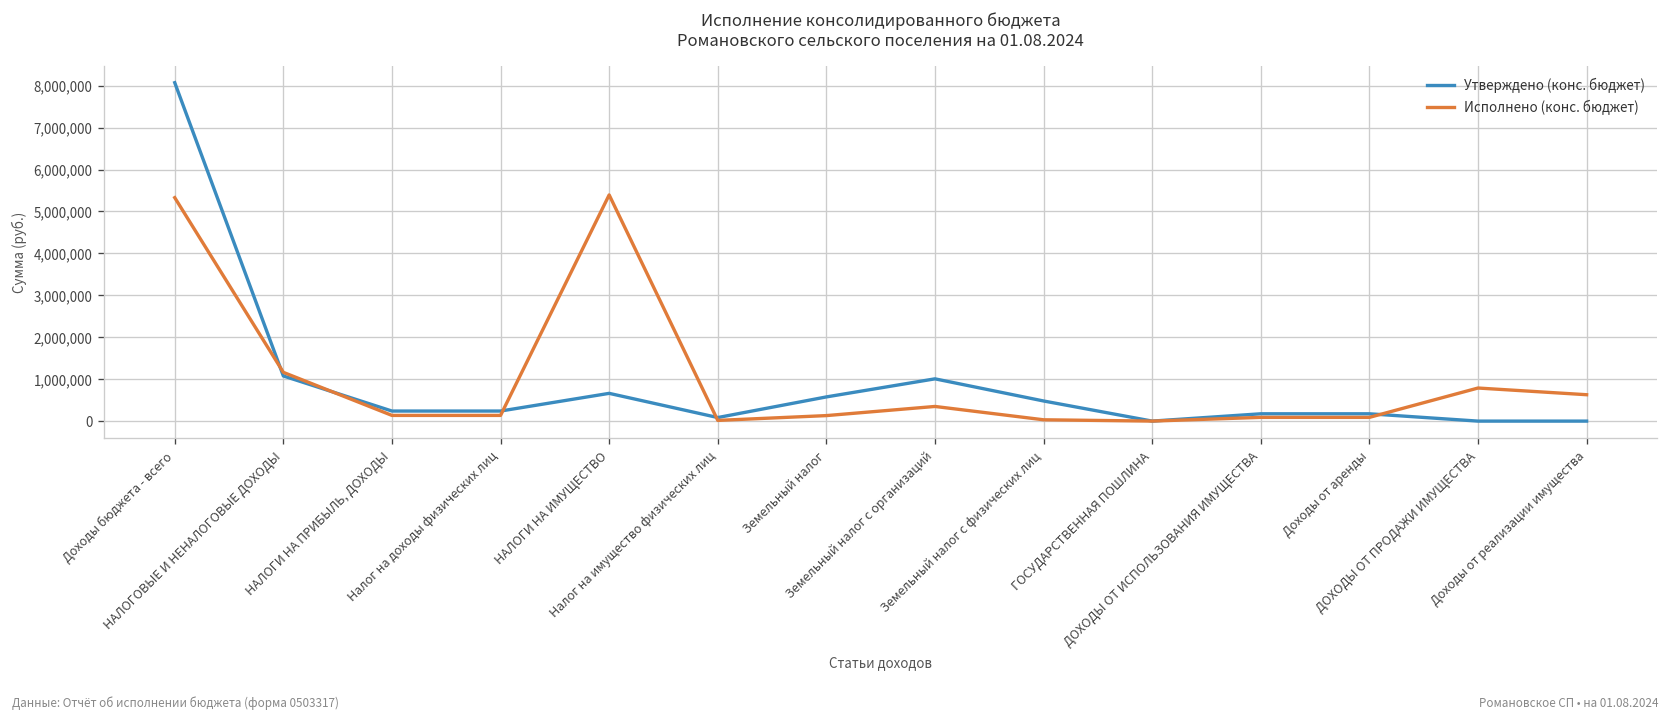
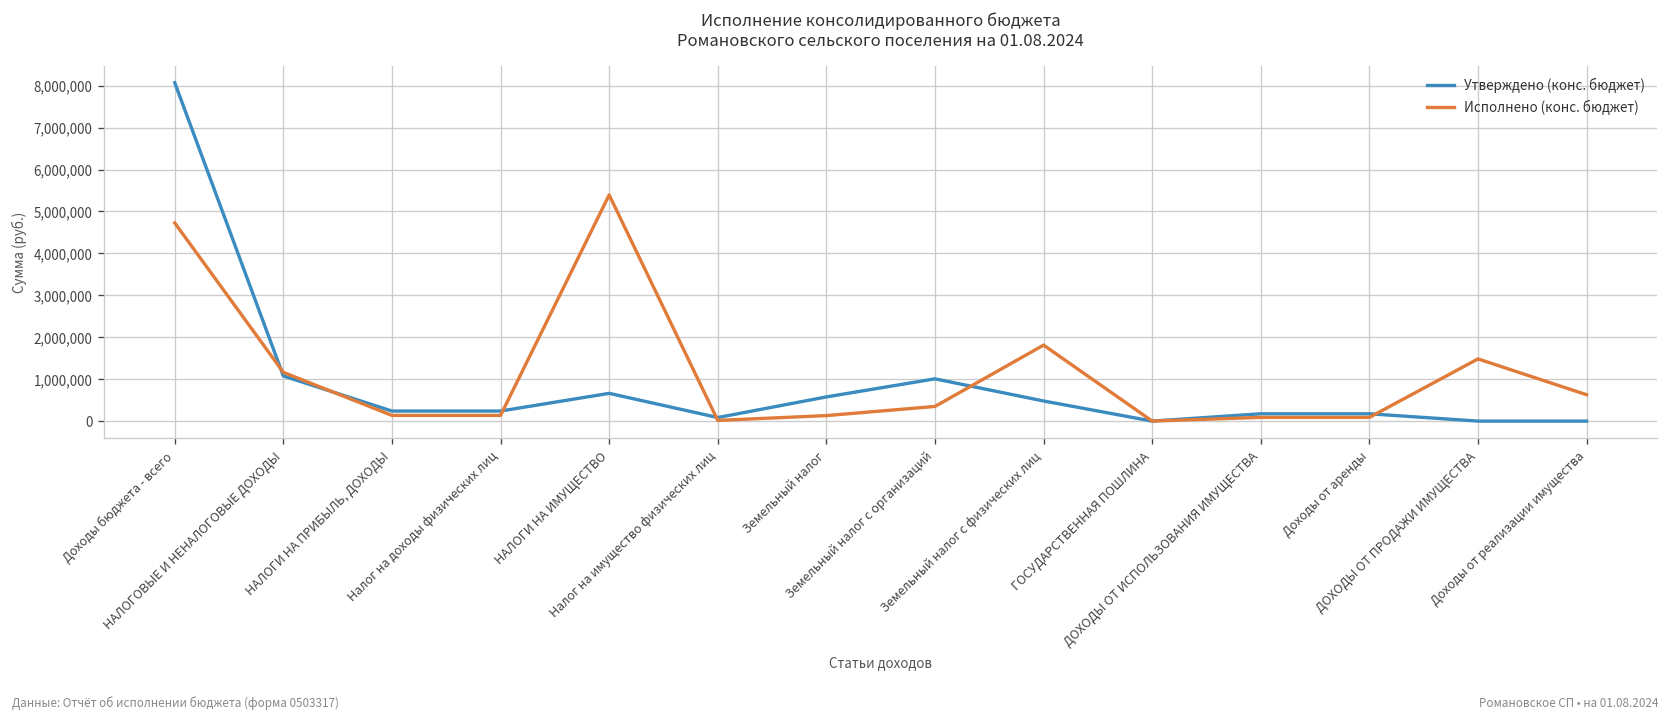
Исполнено (конс. бюджет), Доходы бюджета - всего: 5,300,000 -> 4,700,000
Исполнено (конс. бюджет), Земельный налог с физических лиц: 0 -> 1,800,000
Исполнено (конс. бюджет), ДОХОДЫ ОТ ПРОДАЖИ ИМУЩЕСТВА: 800,000 -> 1,500,000
